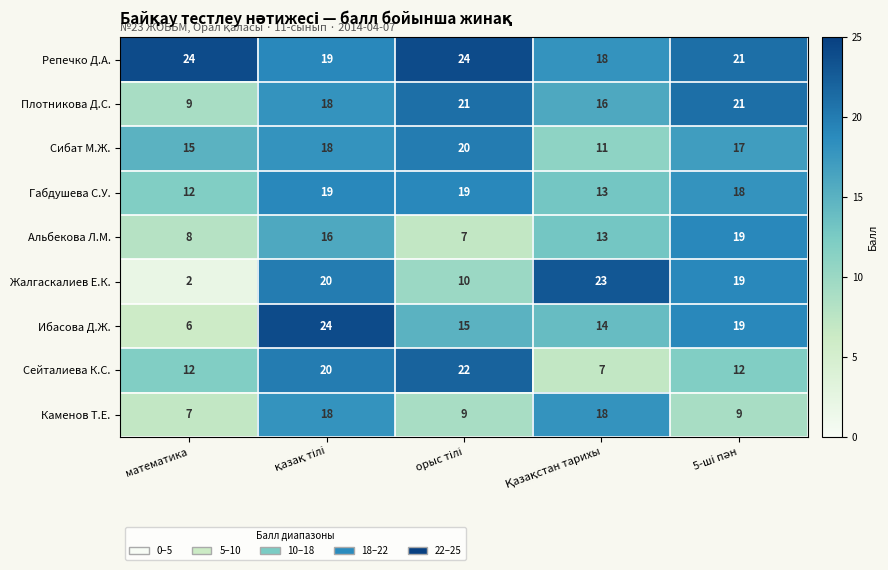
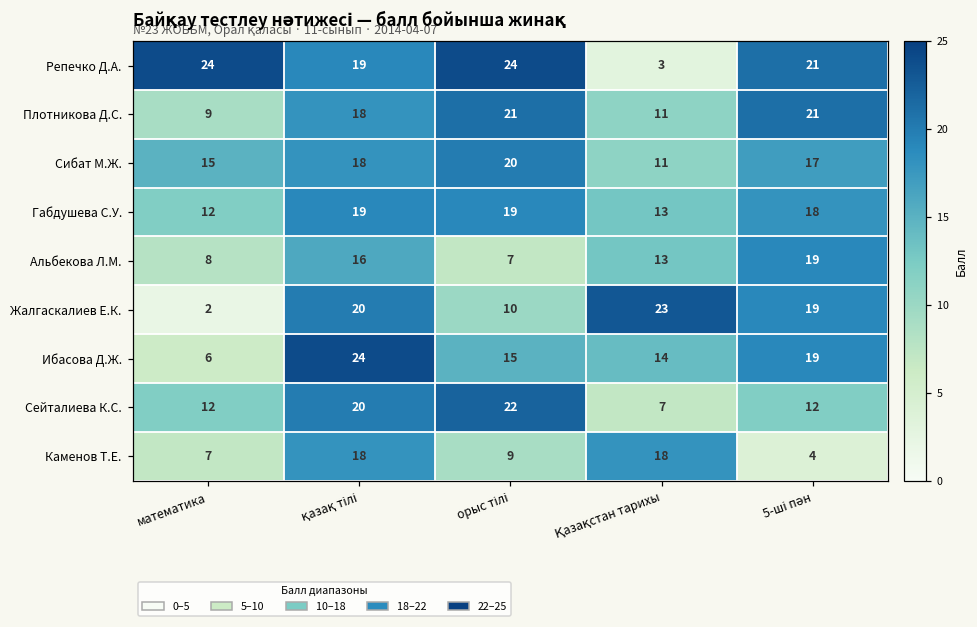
Репечко Д.А., Қазақстан тарихы: 18 -> 3
Плотникова Д.С., Қазақстан тарихы: 16 -> 11
Каменов Т.Е., 5-ші пән: 9 -> 4
